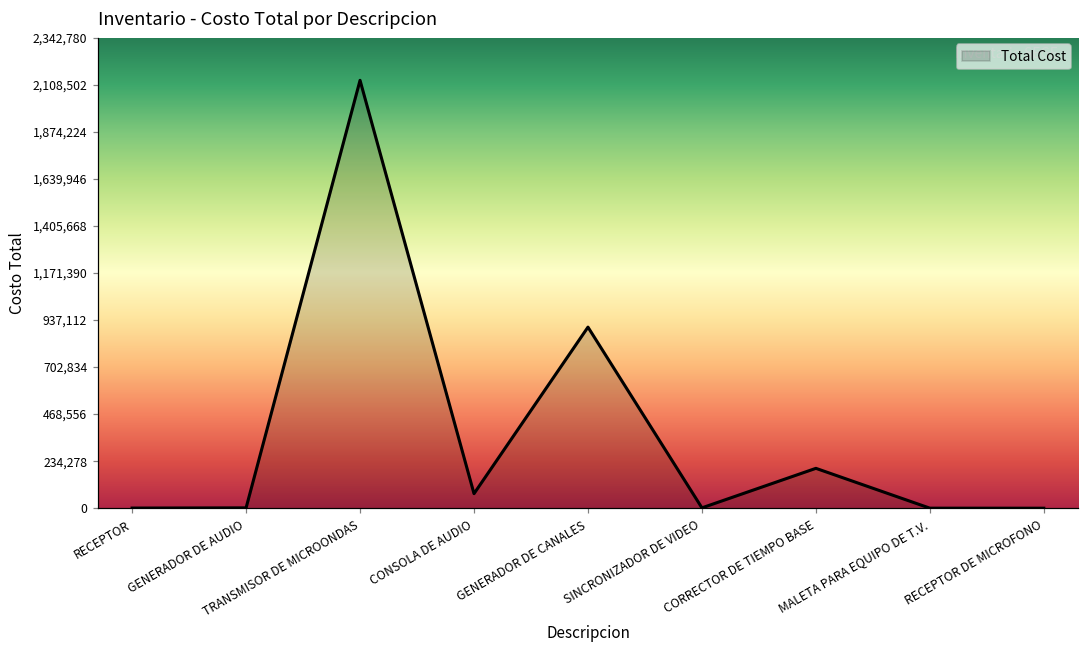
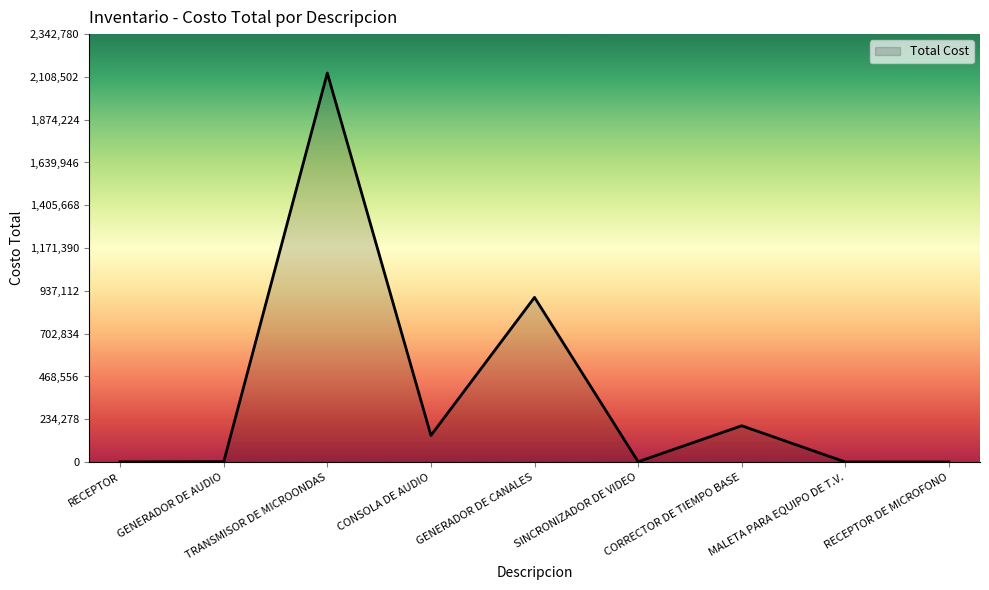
CONSOLA DE AUDIO: 70,000 -> 150,000
